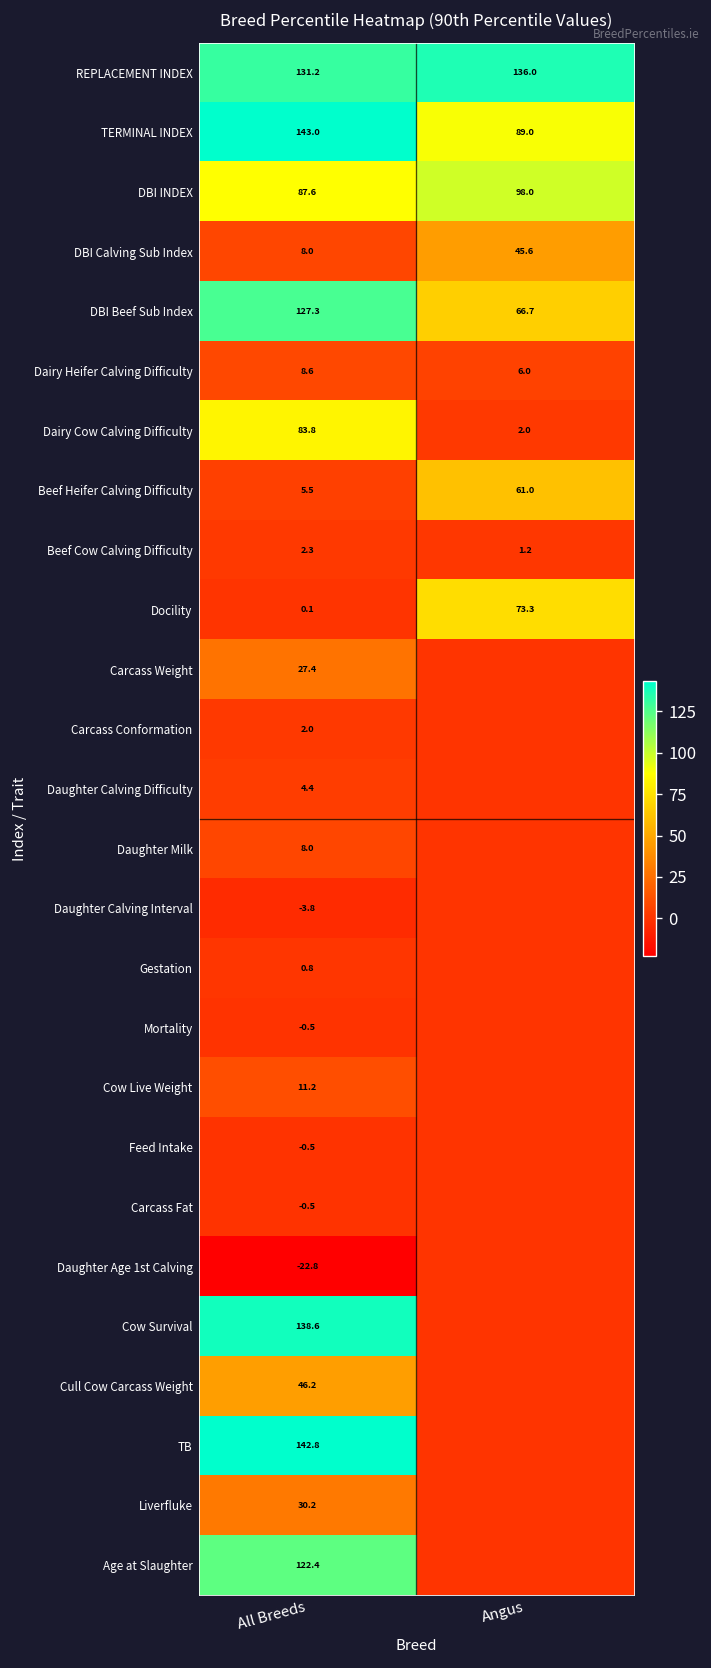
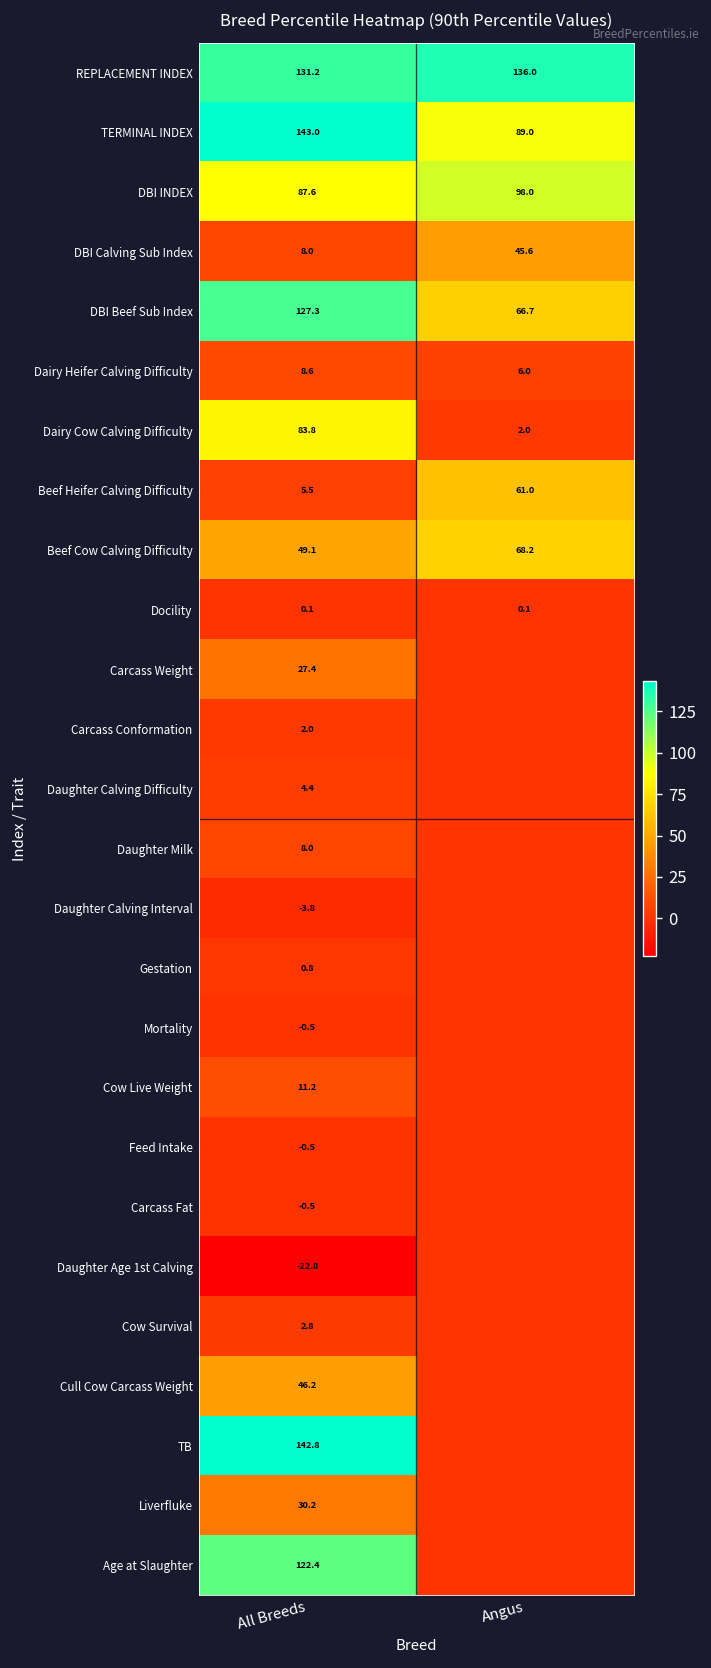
Beef Cow Calving Difficulty, All Breeds: 2.3 -> 49.1
Beef Cow Calving Difficulty, Angus: 1.2 -> 68.2
Docility, Angus: 73.3 -> 0.1
Cow Survival, All Breeds: 138.6 -> 2.8
